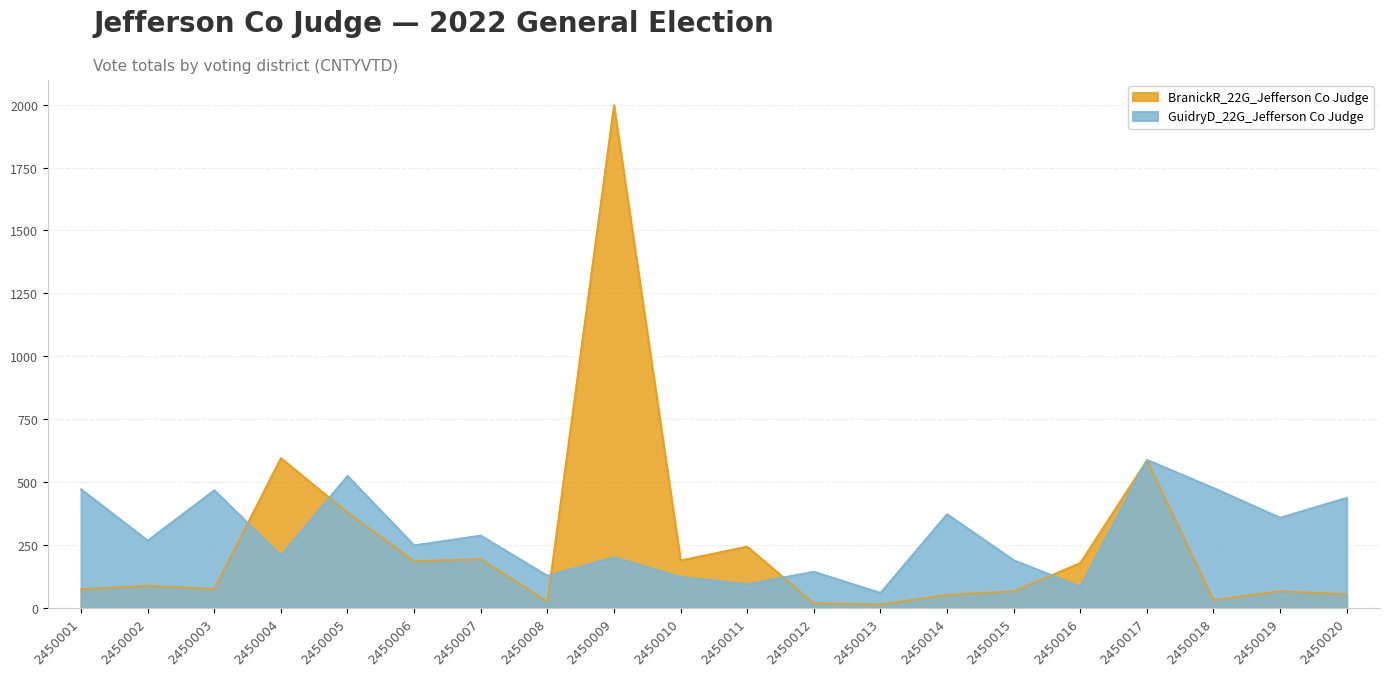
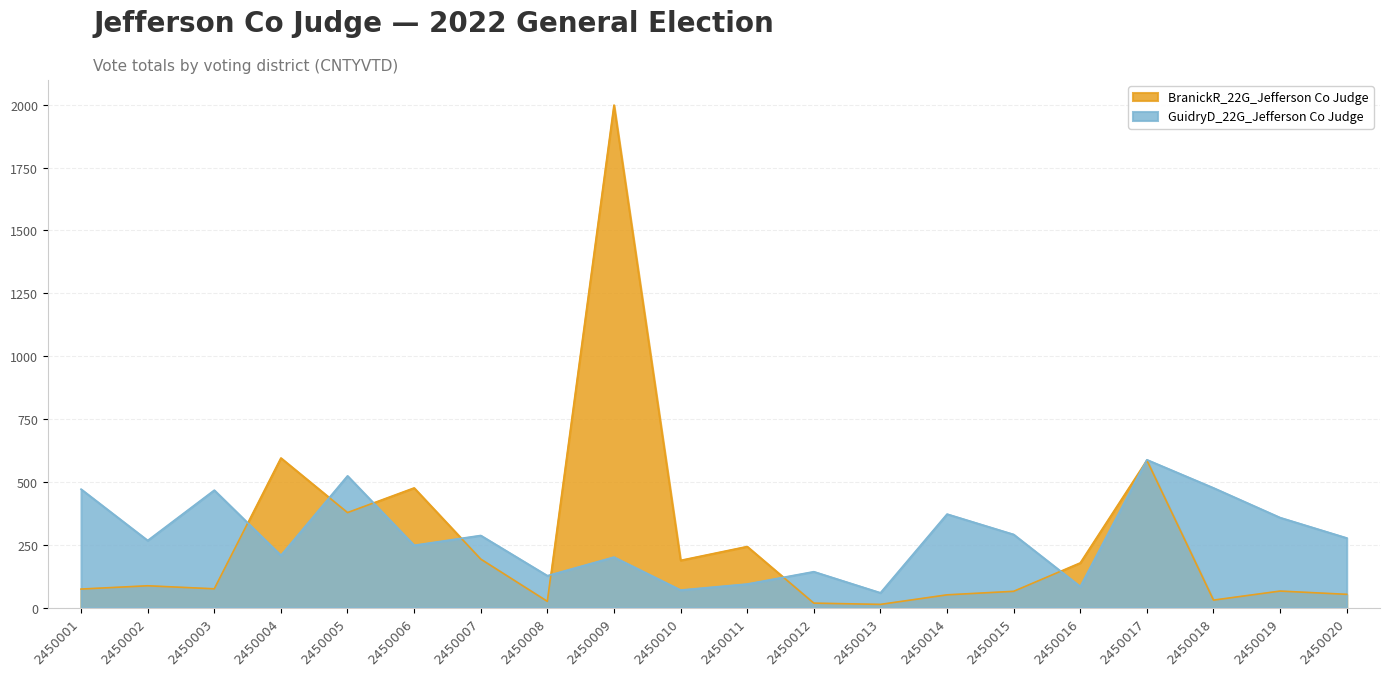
BranickR_22G_Jefferson Co Judge, 2450006: 190 -> 480
GuidryD_22G_Jefferson Co Judge, 2450010: 120 -> 70
GuidryD_22G_Jefferson Co Judge, 2450015: 190 -> 290
GuidryD_22G_Jefferson Co Judge, 2450020: 440 -> 280
